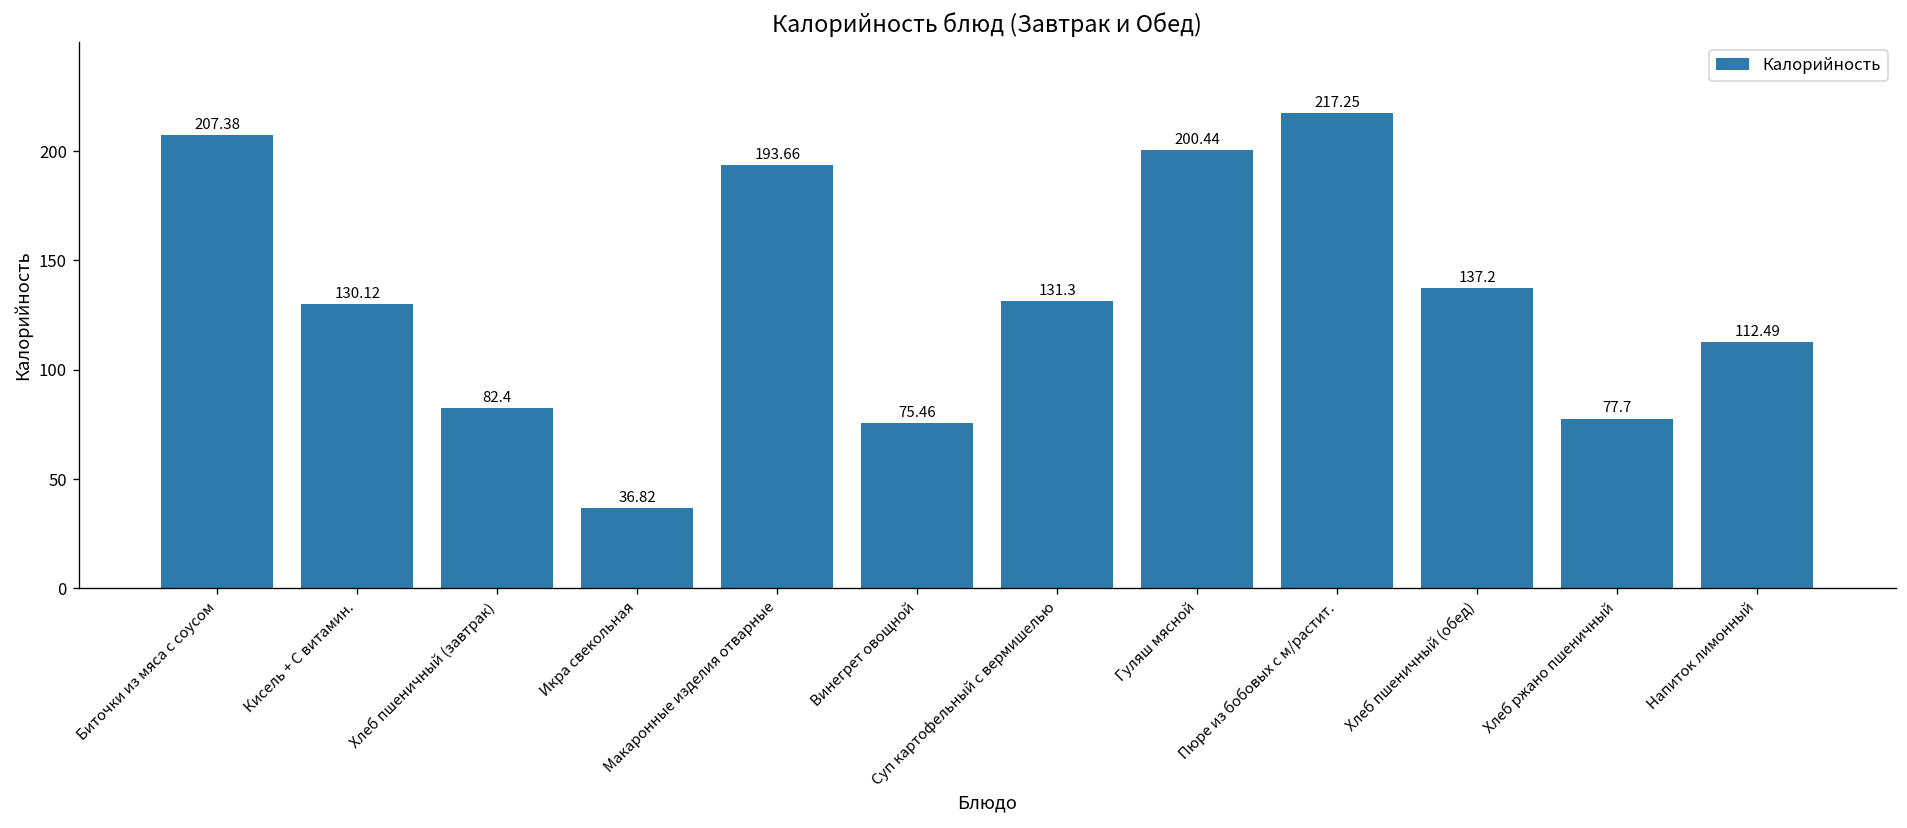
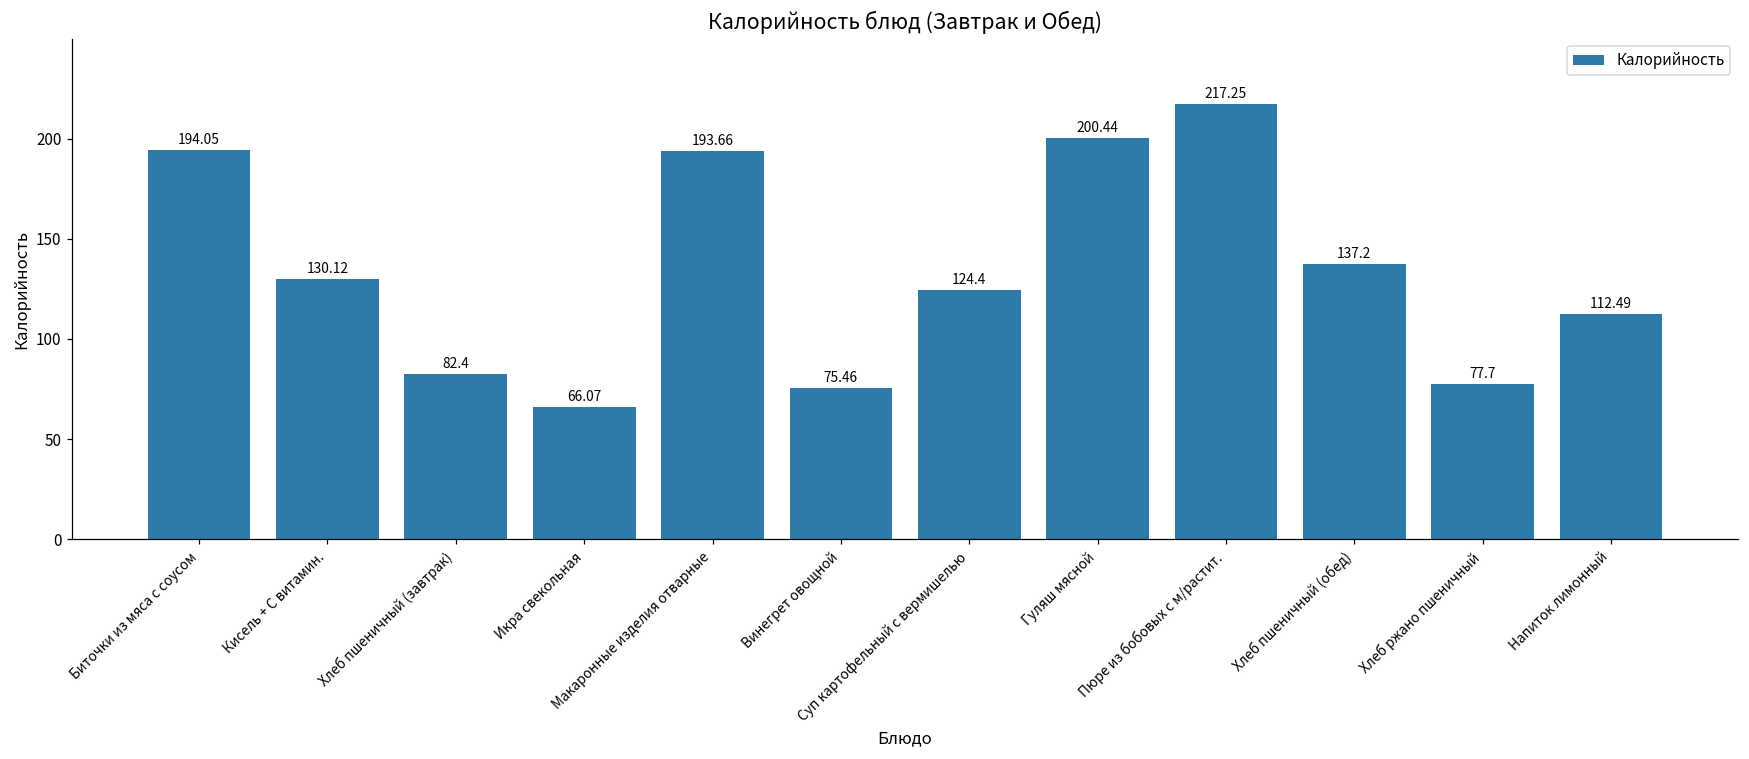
Биточки из мяса с соусом: 207.38 -> 194.05
Икра свекольная: 36.82 -> 66.07
Суп картофельный с вермишелью: 131.3 -> 124.4
